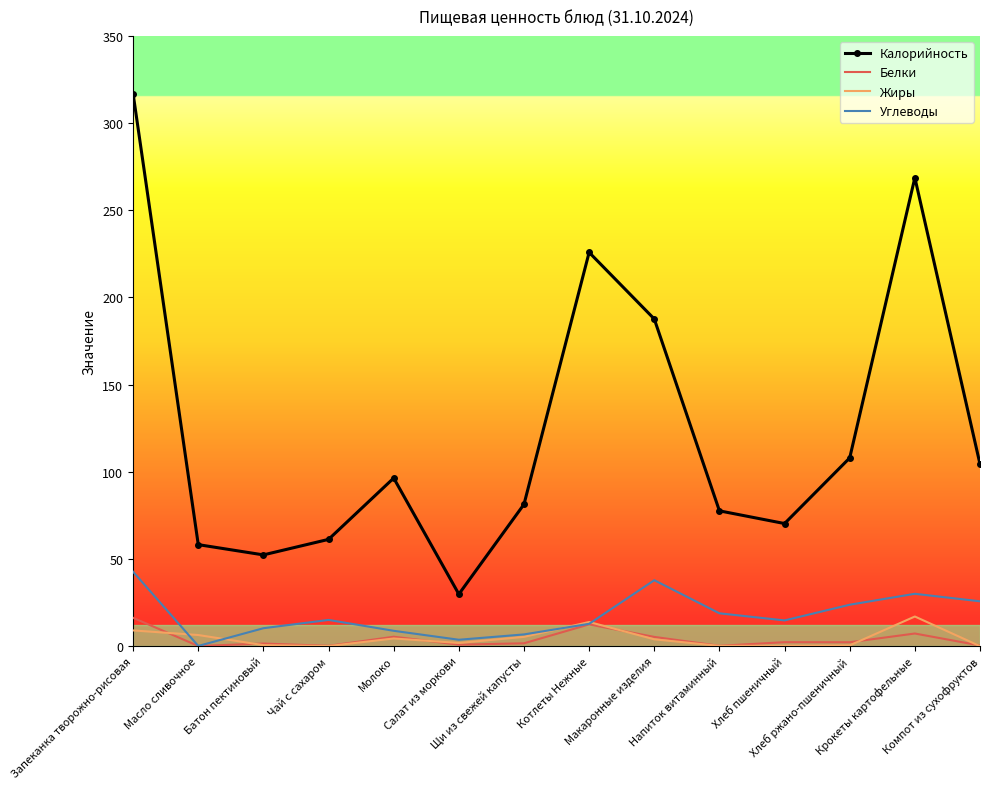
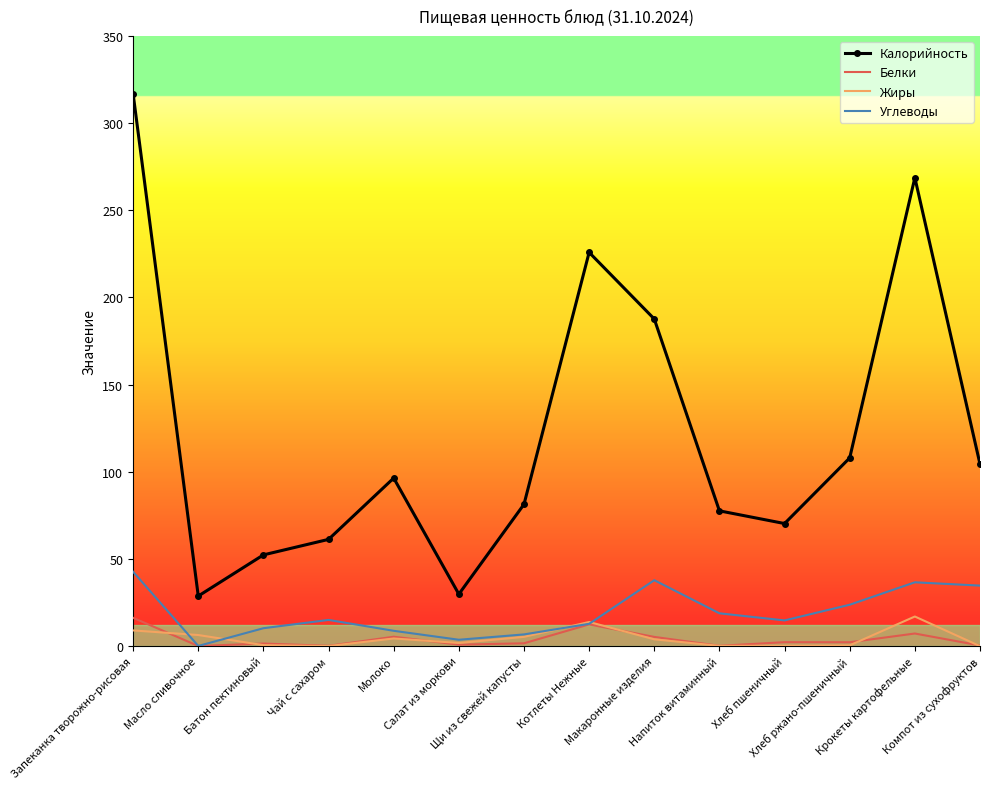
Калорийность, Масло сливочное: 58 -> 29
Углеводы, Крокеты картофельные: 30 -> 37
Углеводы, Компот из сухофруктов: 26 -> 35
